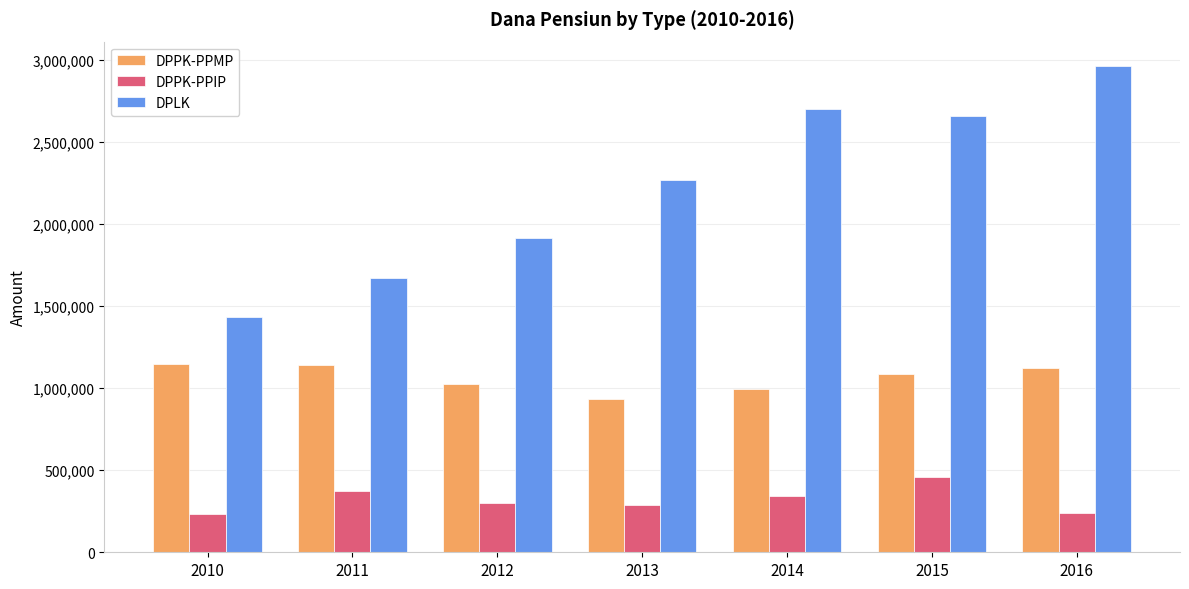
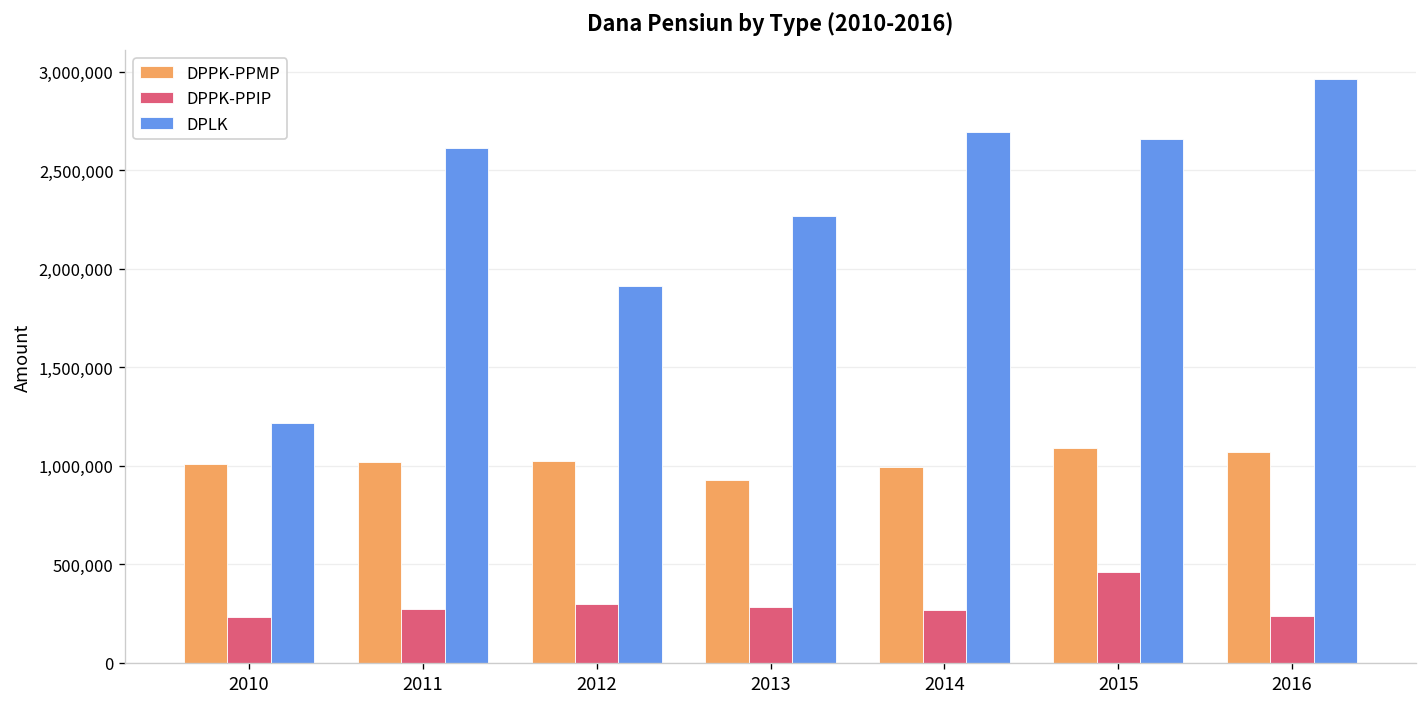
DPPK-PPMP, 2010: 1,150,000 -> 1,010,000
DPLK, 2010: 1,440,000 -> 1,220,000
DPPK-PPMP, 2011: 1,140,000 -> 1,020,000
DPPK-PPIP, 2011: 370,000 -> 270,000
DPLK, 2011: 1,670,000 -> 2,610,000
DPPK-PPIP, 2014: 340,000 -> 270,000
DPPK-PPMP, 2016: 1,120,000 -> 1,070,000
